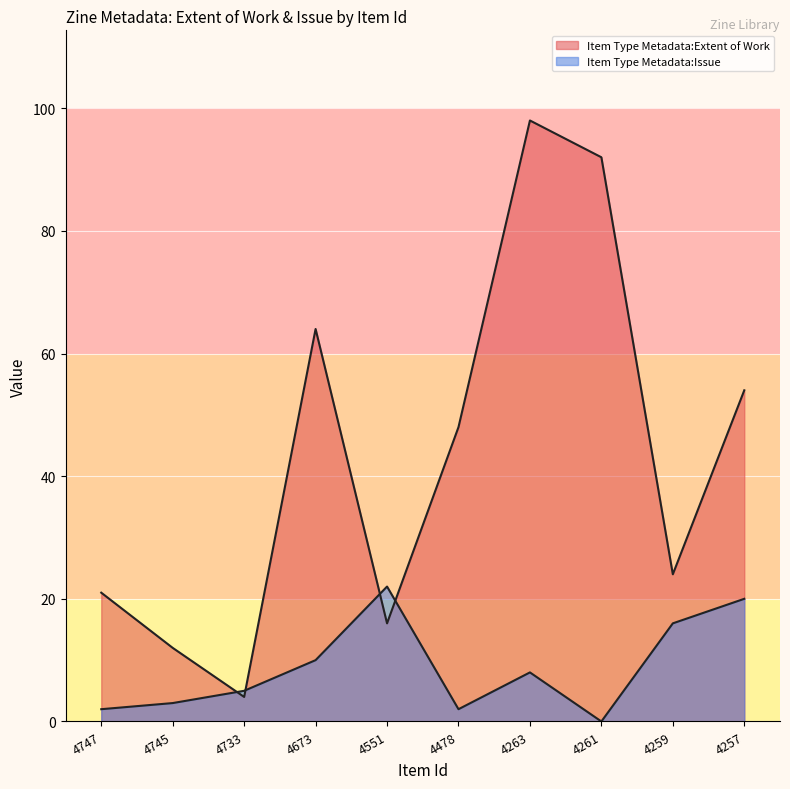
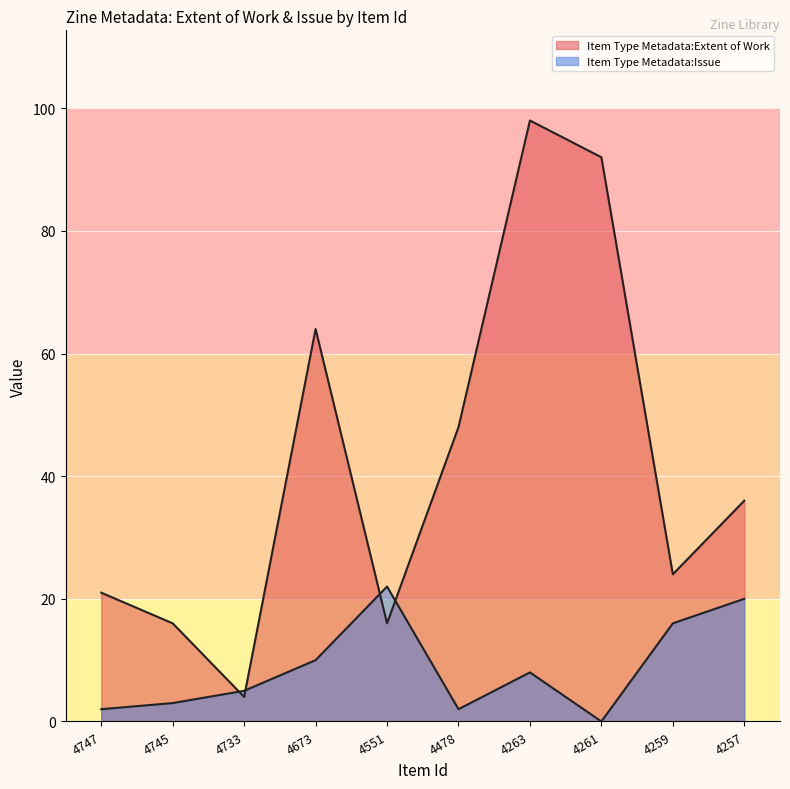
Item Type Metadata:Extent of Work, 4745: 12 -> 16
Item Type Metadata:Extent of Work, 4257: 54 -> 36
